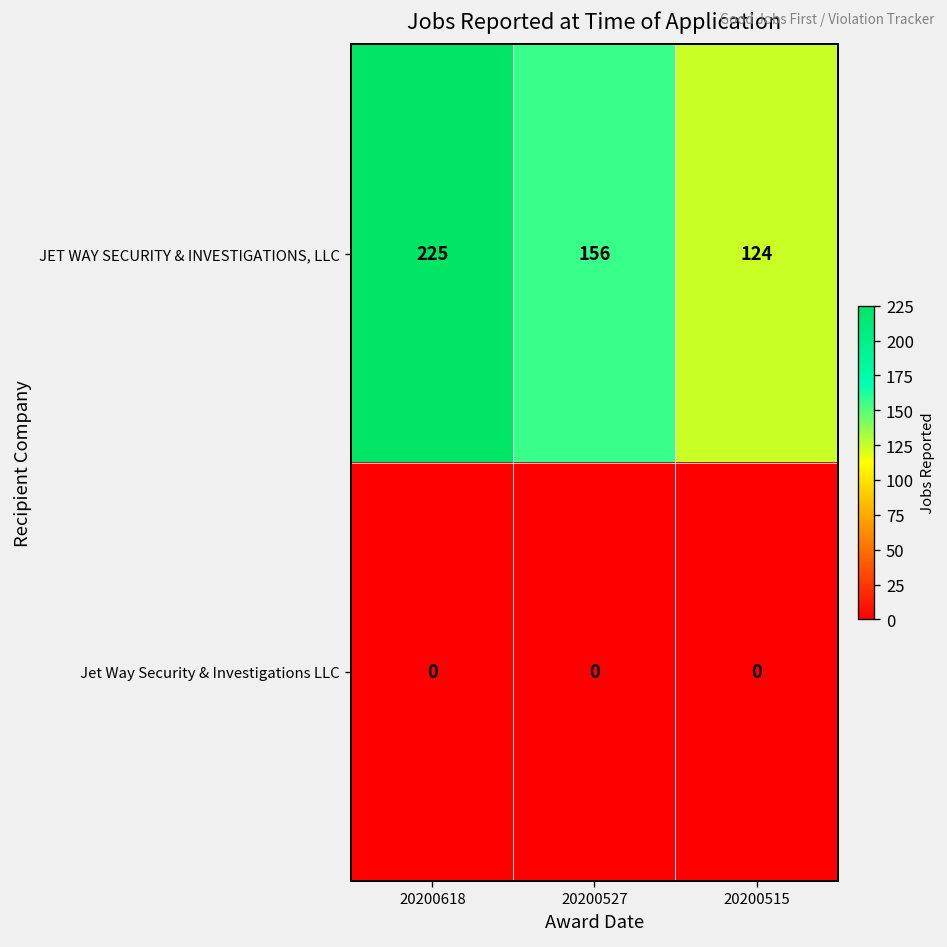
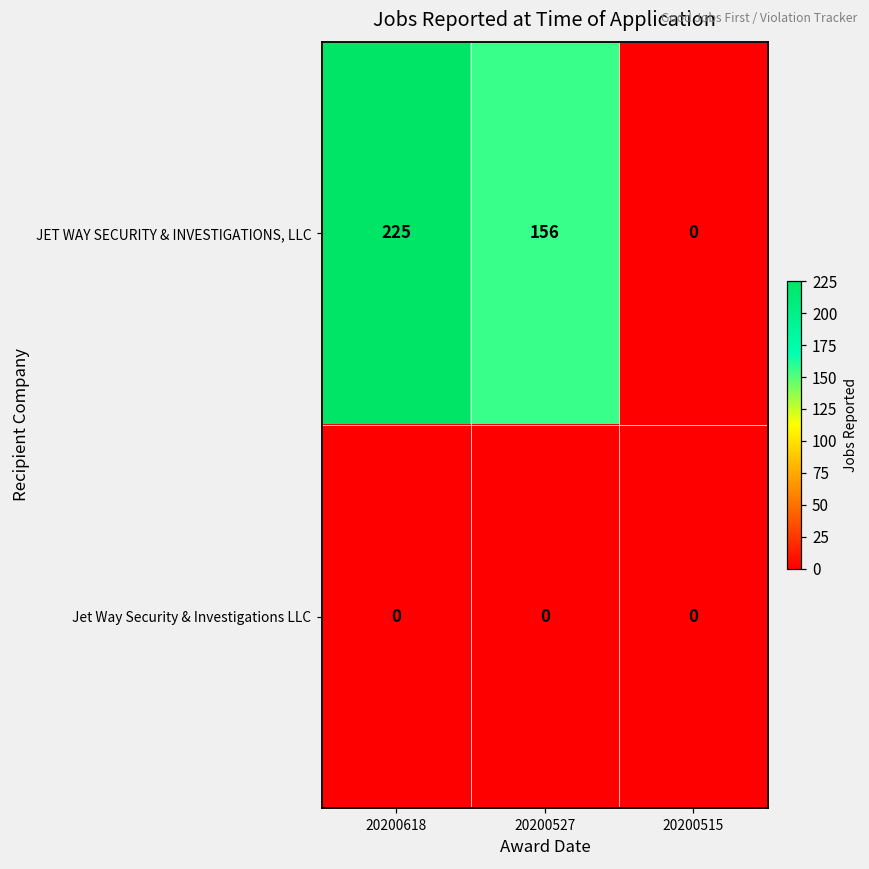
JET WAY SECURITY & INVESTIGATIONS, LLC, 20200515: 124 -> 0
